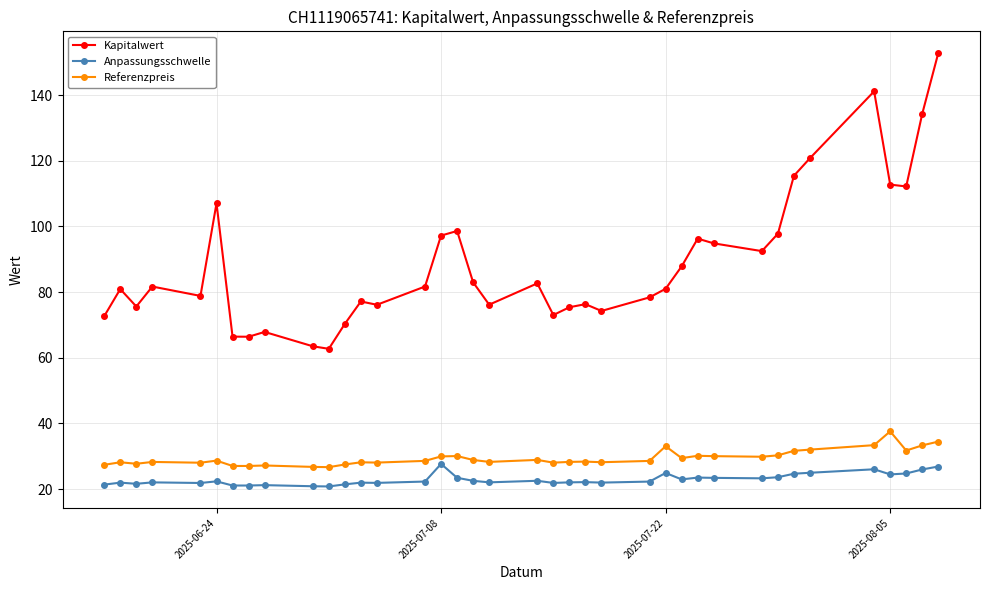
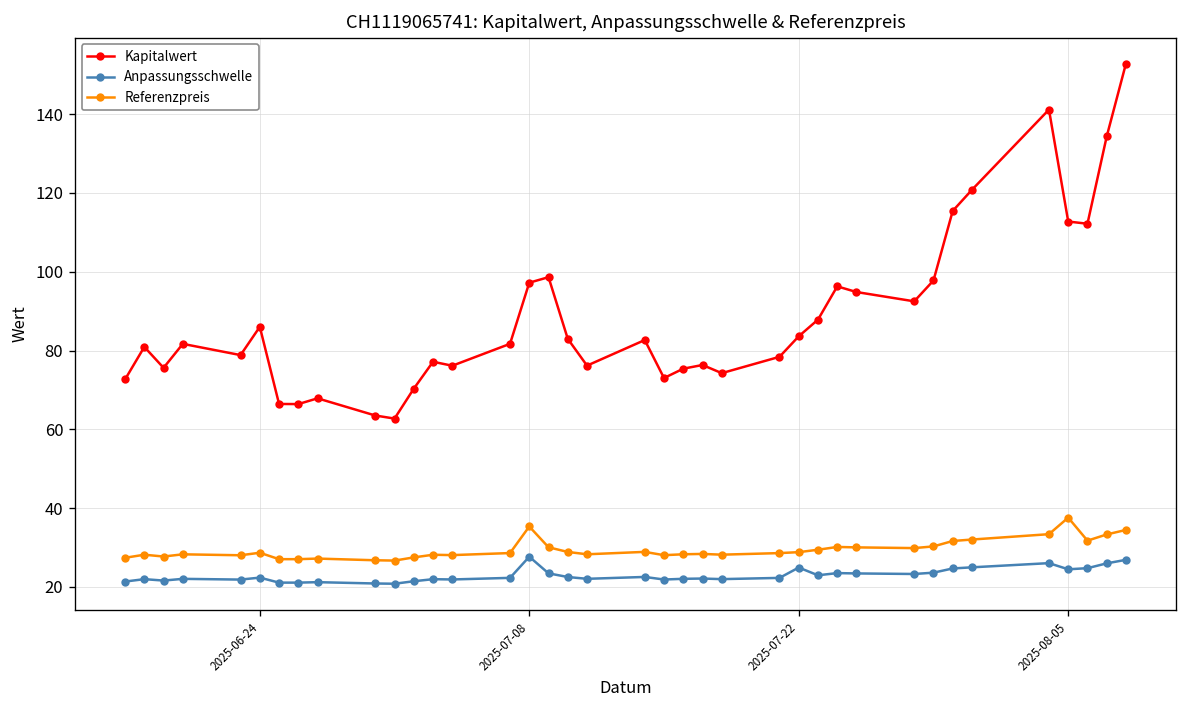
Kapitalwert, 2025-06-24: 107 -> 86
Referenzpreis, 2025-07-08: 30 -> 35
Kapitalwert, 2025-07-22: 81 -> 84
Referenzpreis, 2025-07-22: 33 -> 29
